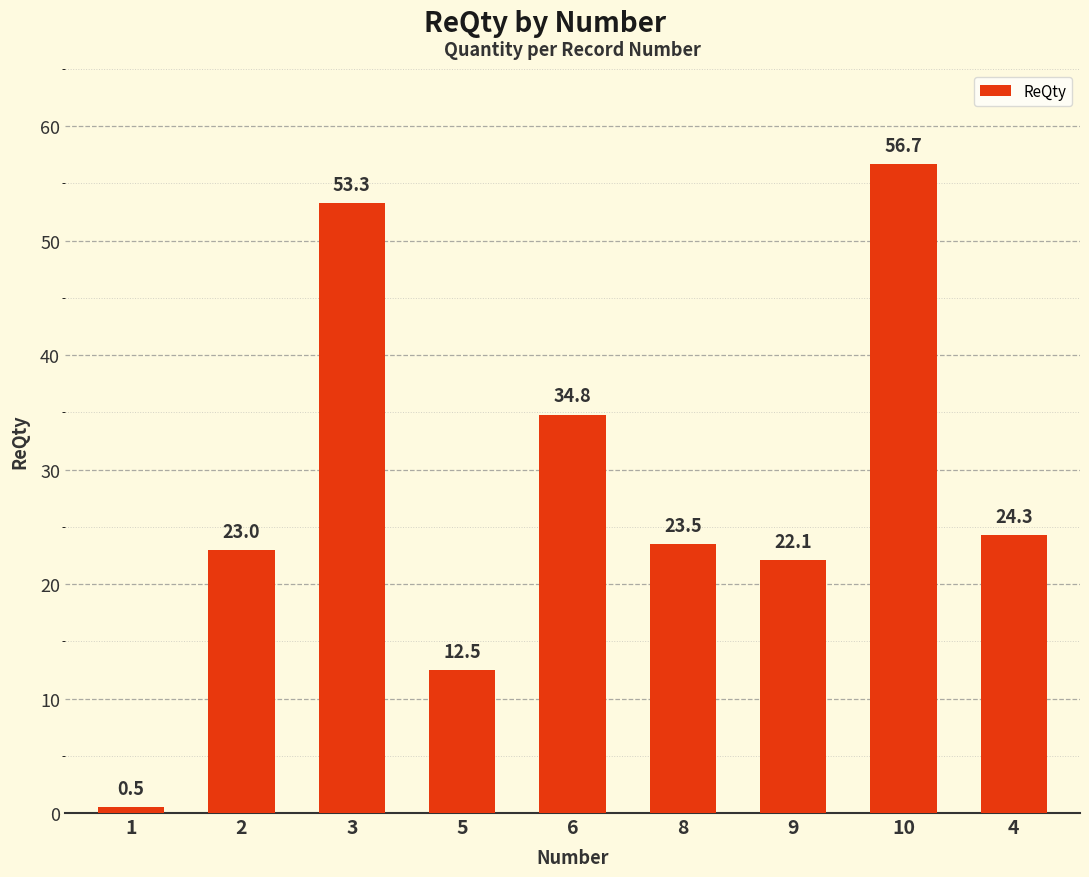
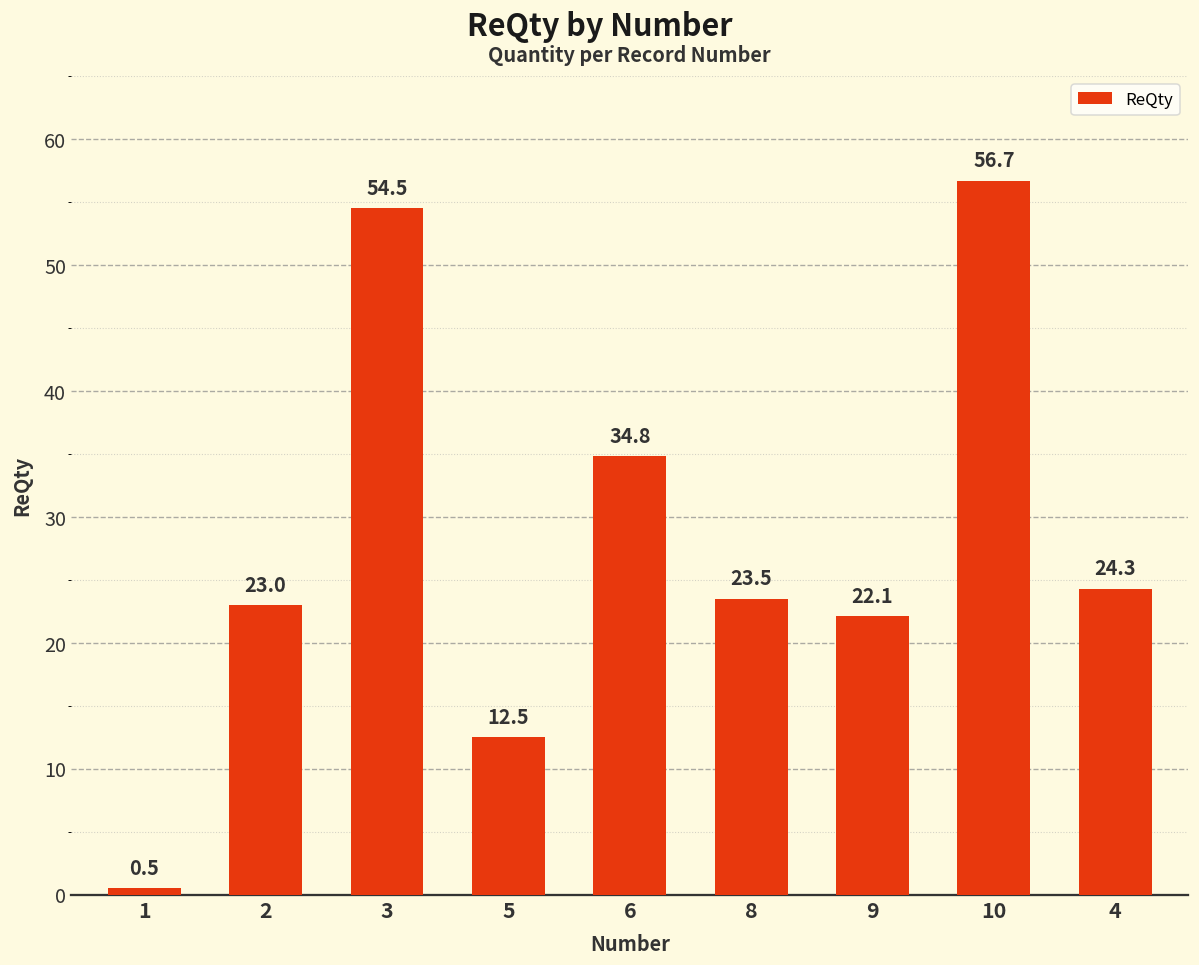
3: 53.3 -> 54.5
